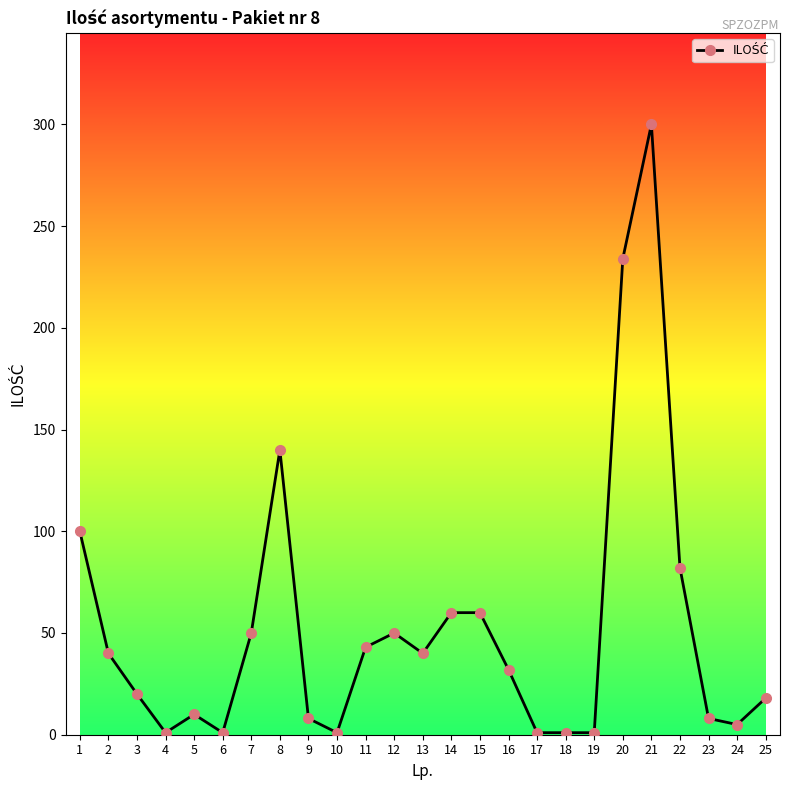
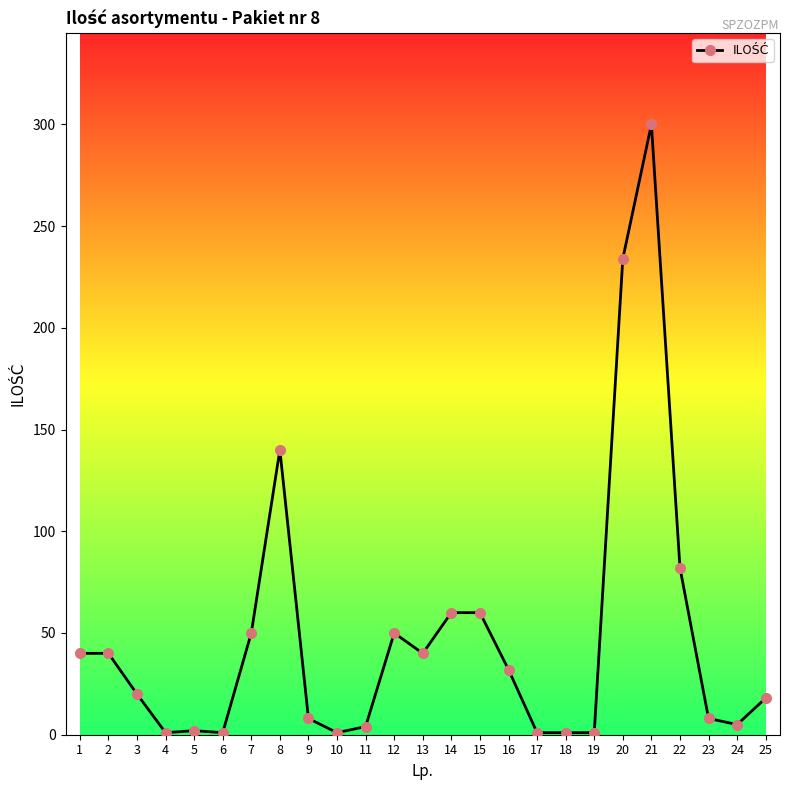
1: 100 -> 40
5: 10 -> 2
11: 43 -> 4
